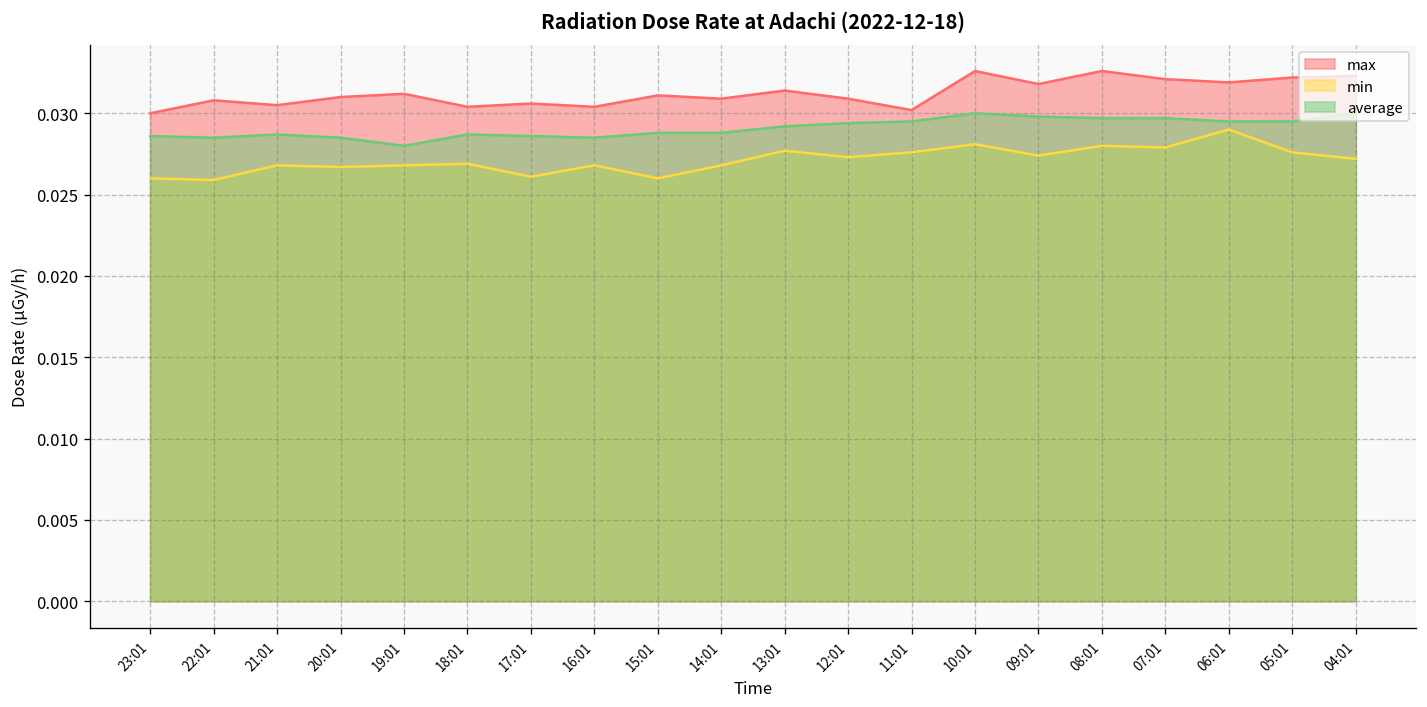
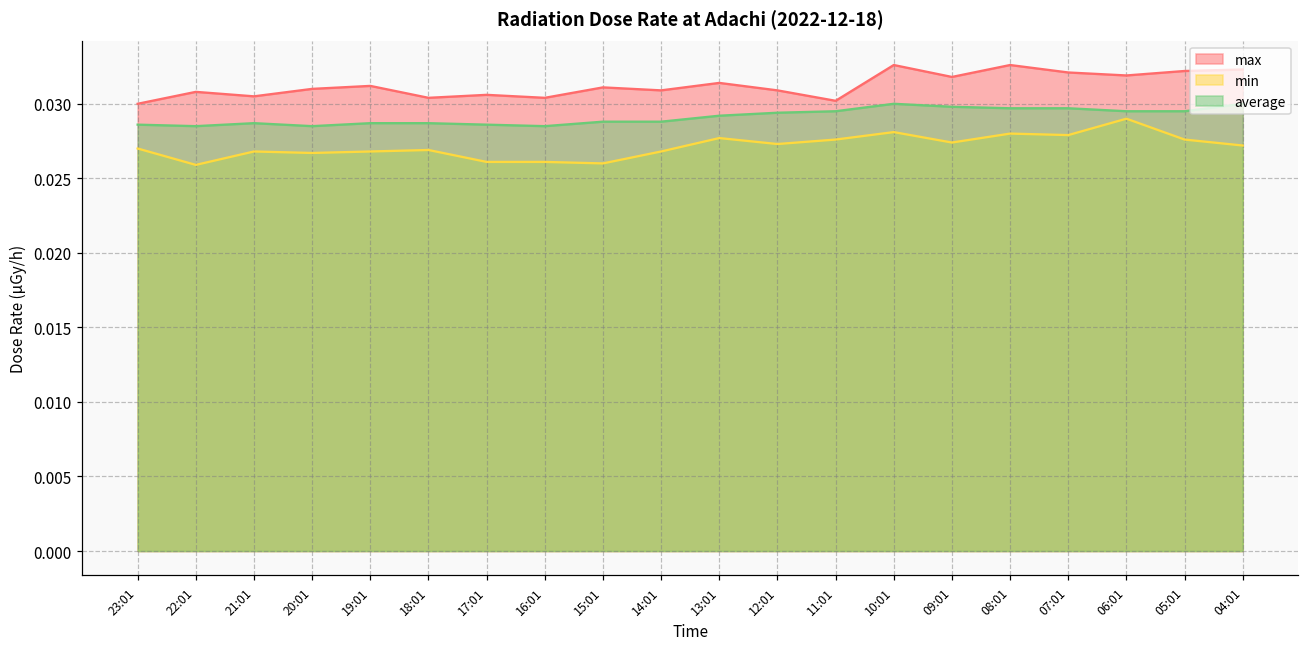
min, 23:01: 0.026 -> 0.027
average, 19:01: 0.0280 -> 0.0287
min, 16:01: 0.0268 -> 0.0261
